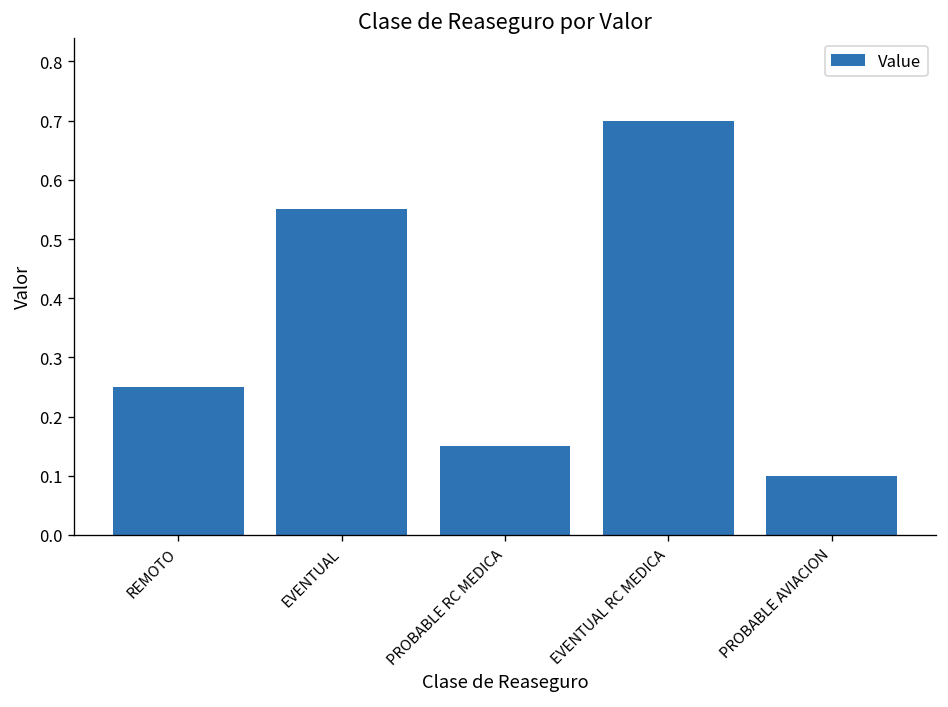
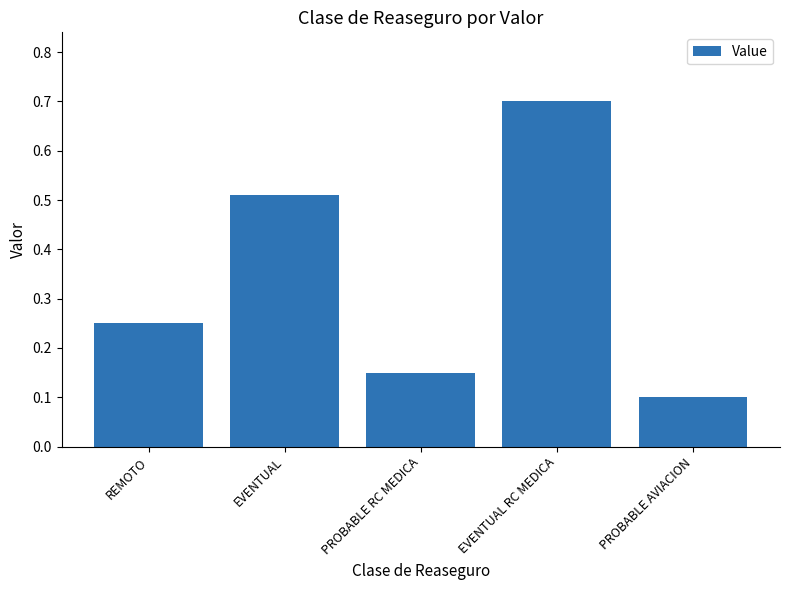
EVENTUAL: 0.55 -> 0.51
